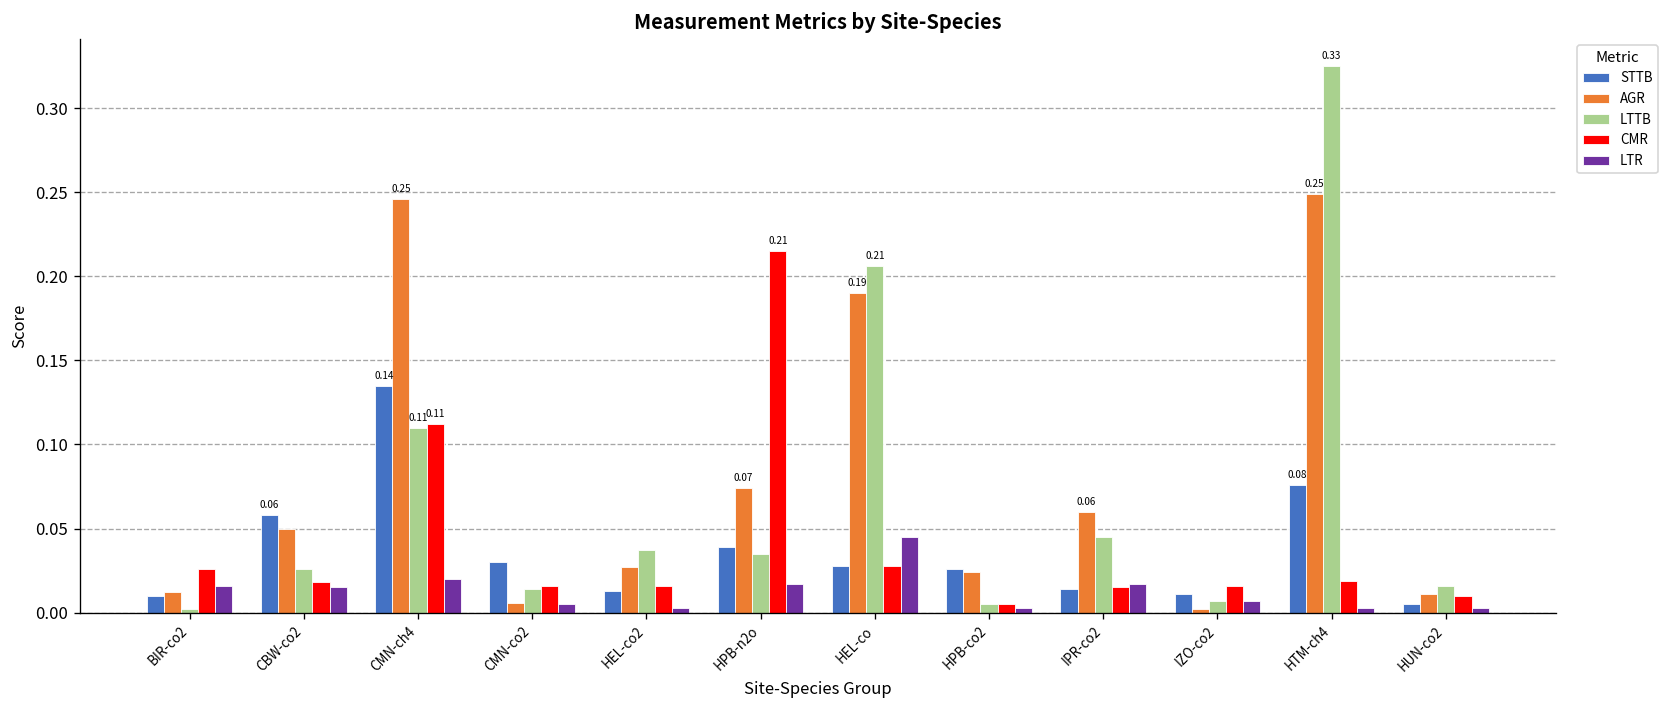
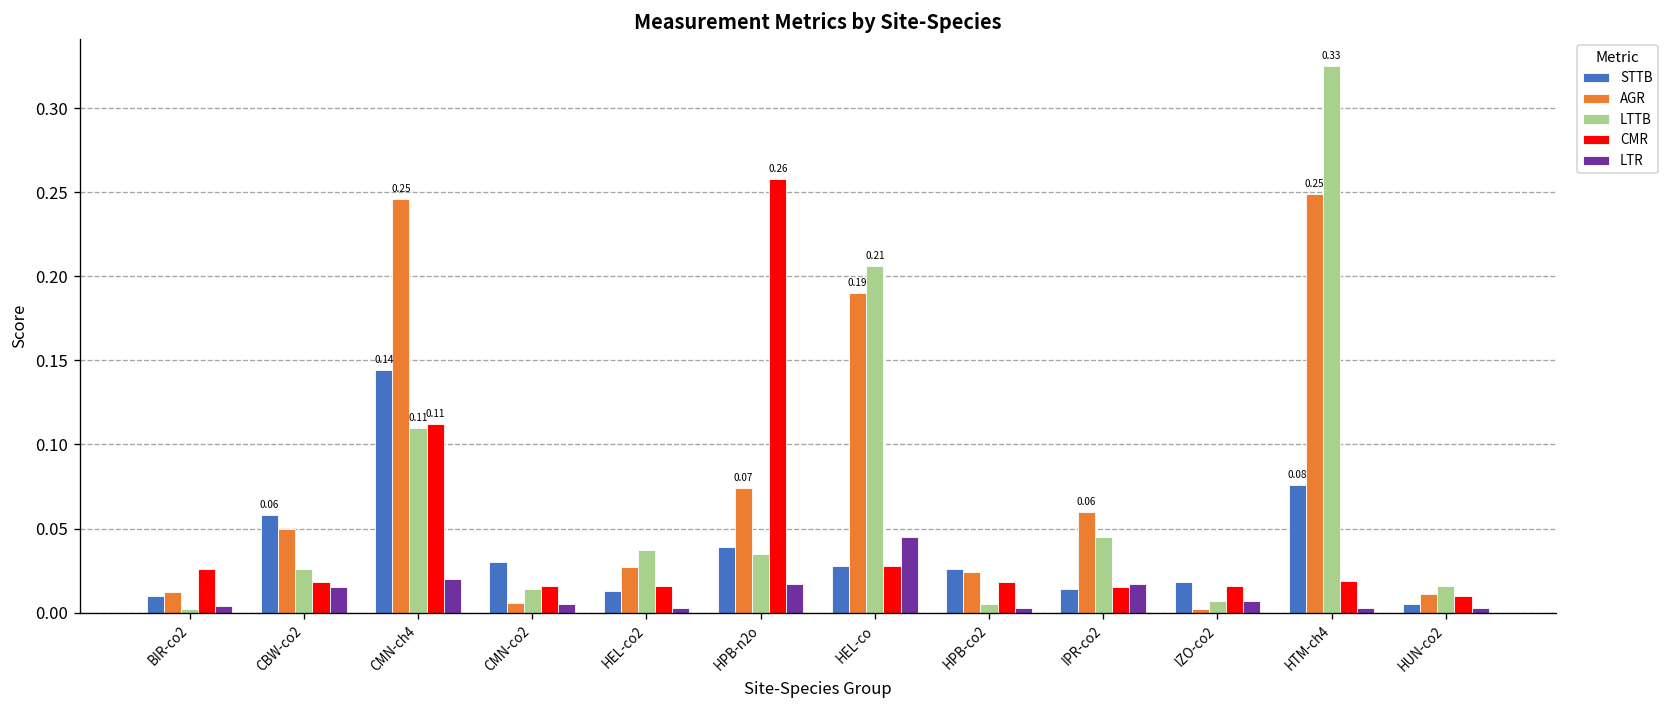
LTR, BIR-co2: 0.016 -> 0.004
STTB, CMN-ch4: 0.135 -> 0.144
CMR, HPB-n2o: 0.21 -> 0.26
CMR, HPB-co2: 0.005 -> 0.018
STTB, IZO-co2: 0.011 -> 0.018
